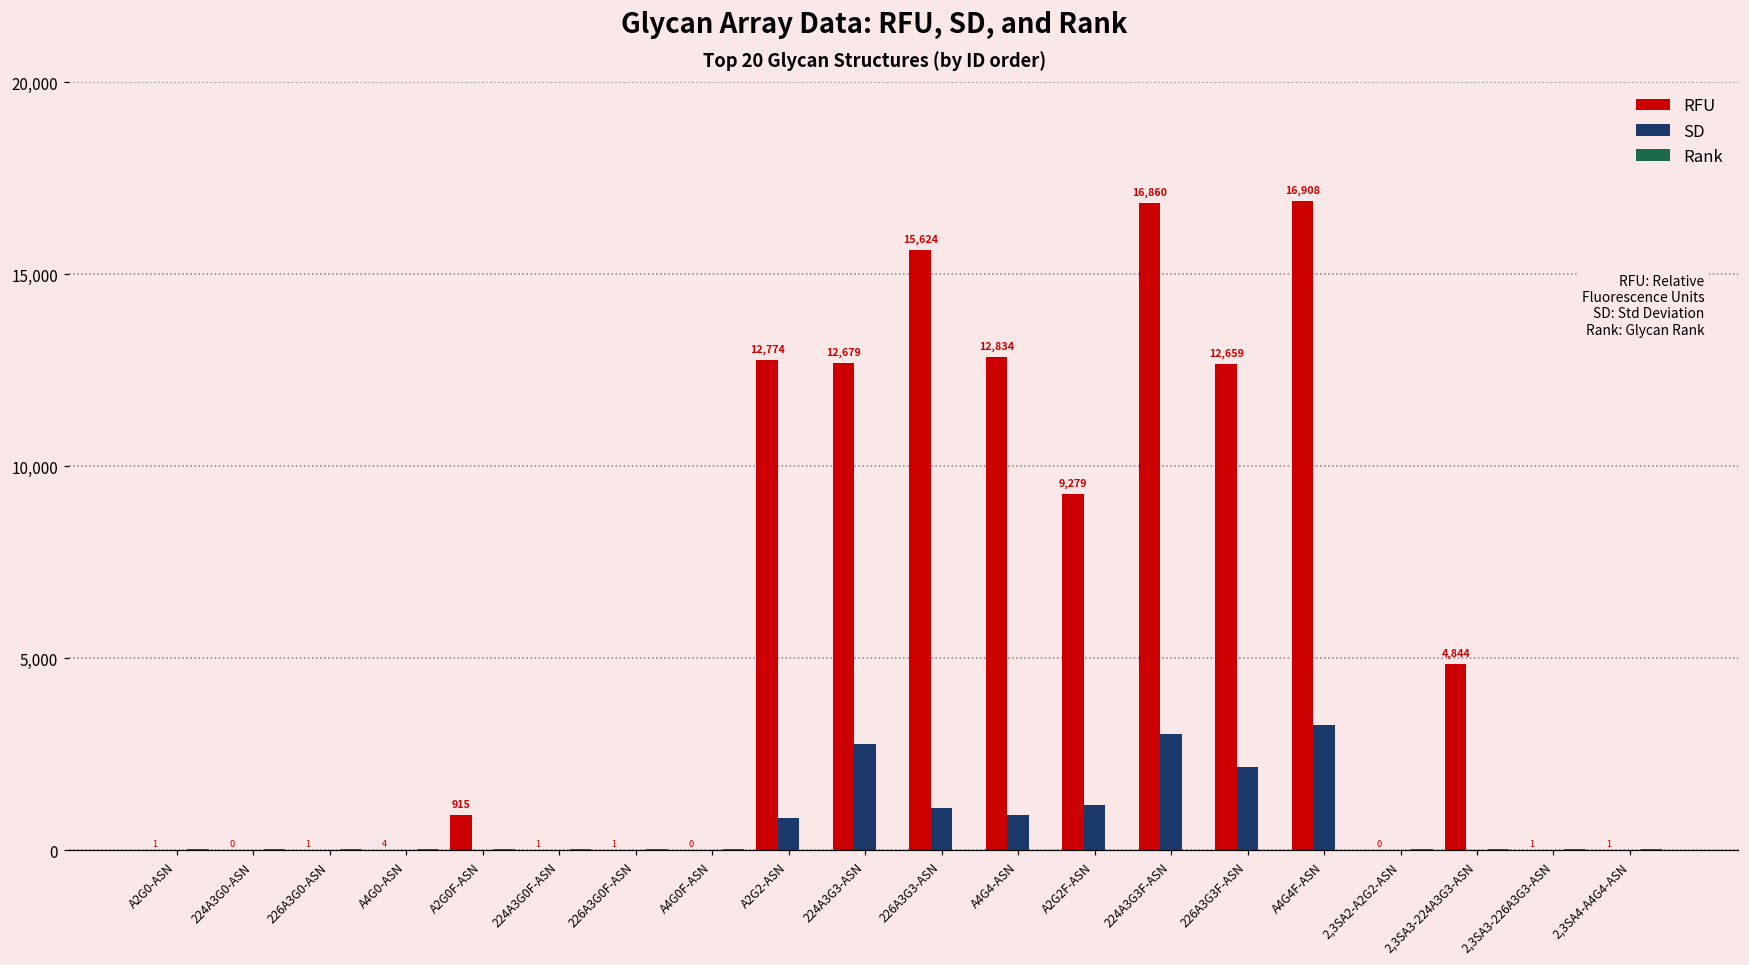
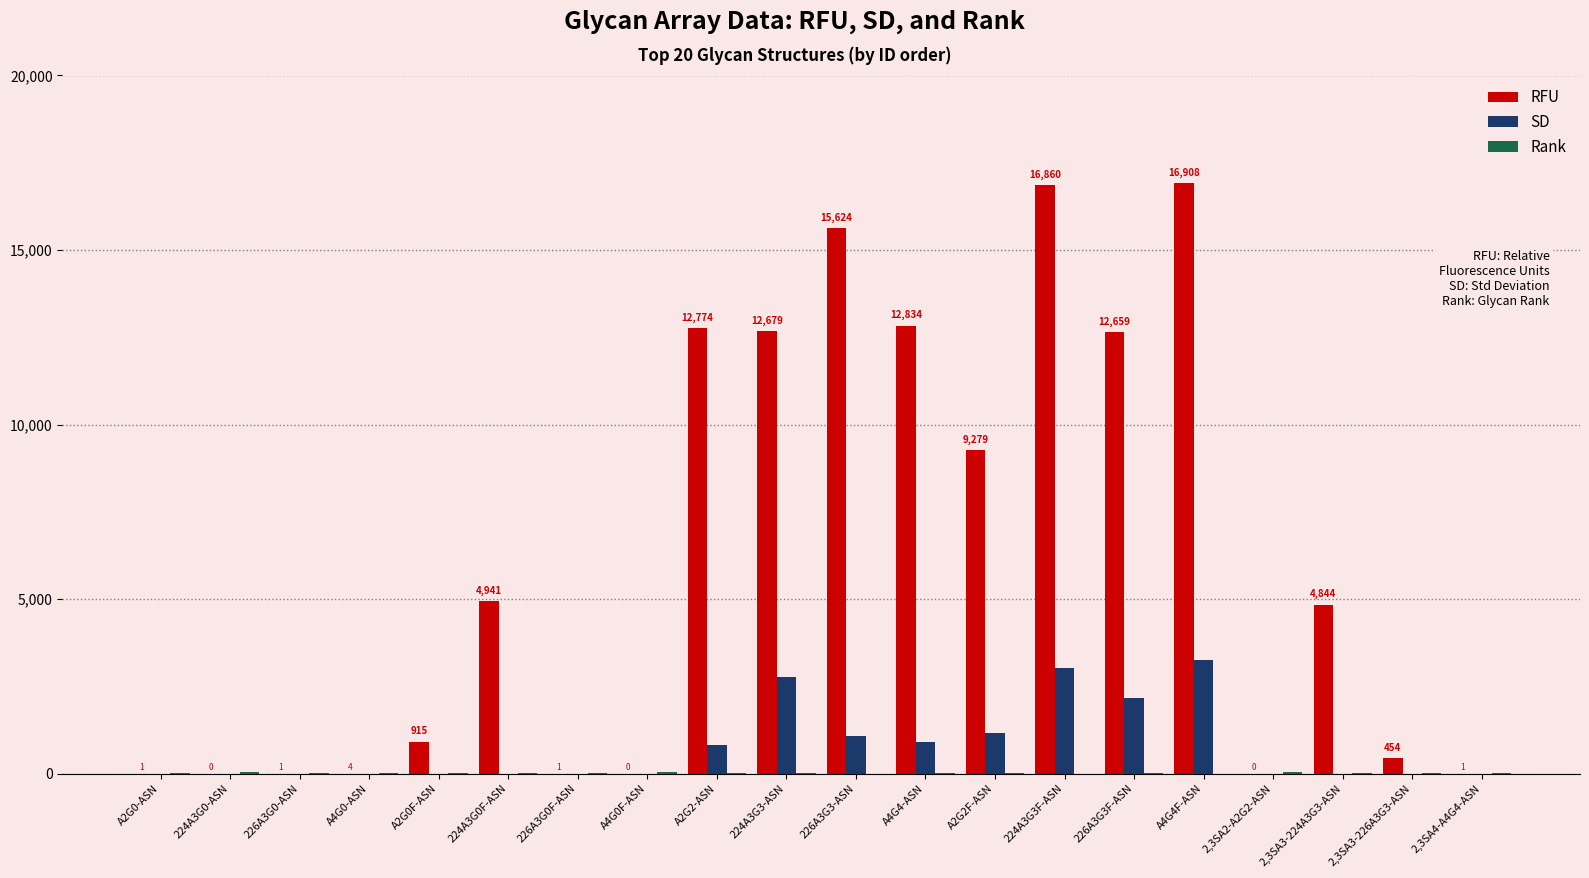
RFU, 224A3G0F-ASN: 1 -> 4,941
RFU, 2,3SA3-226A3G3-ASN: 1 -> 454
